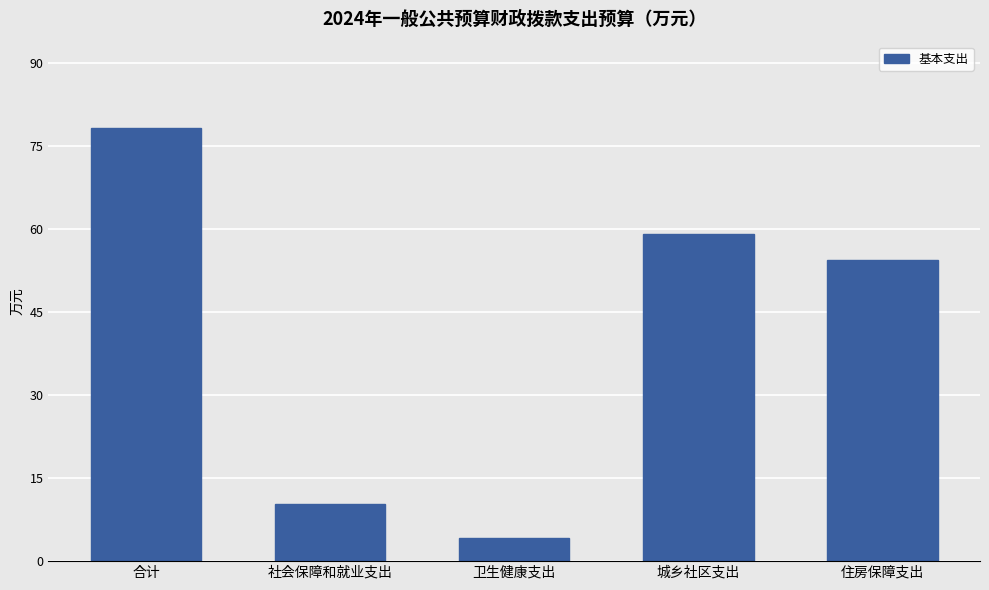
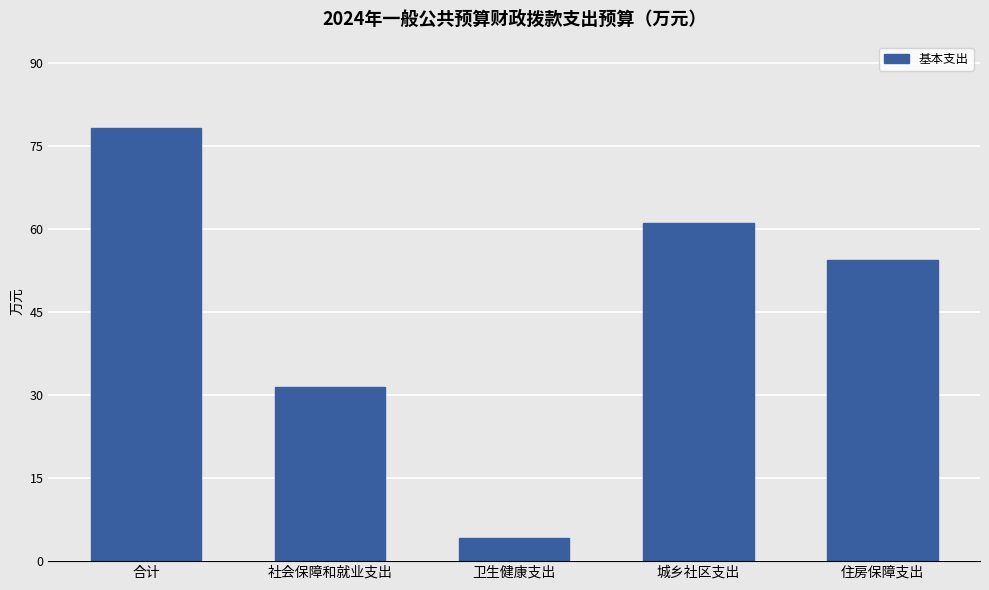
社会保障和就业支出: 10 -> 32
城乡社区支出: 59 -> 61
